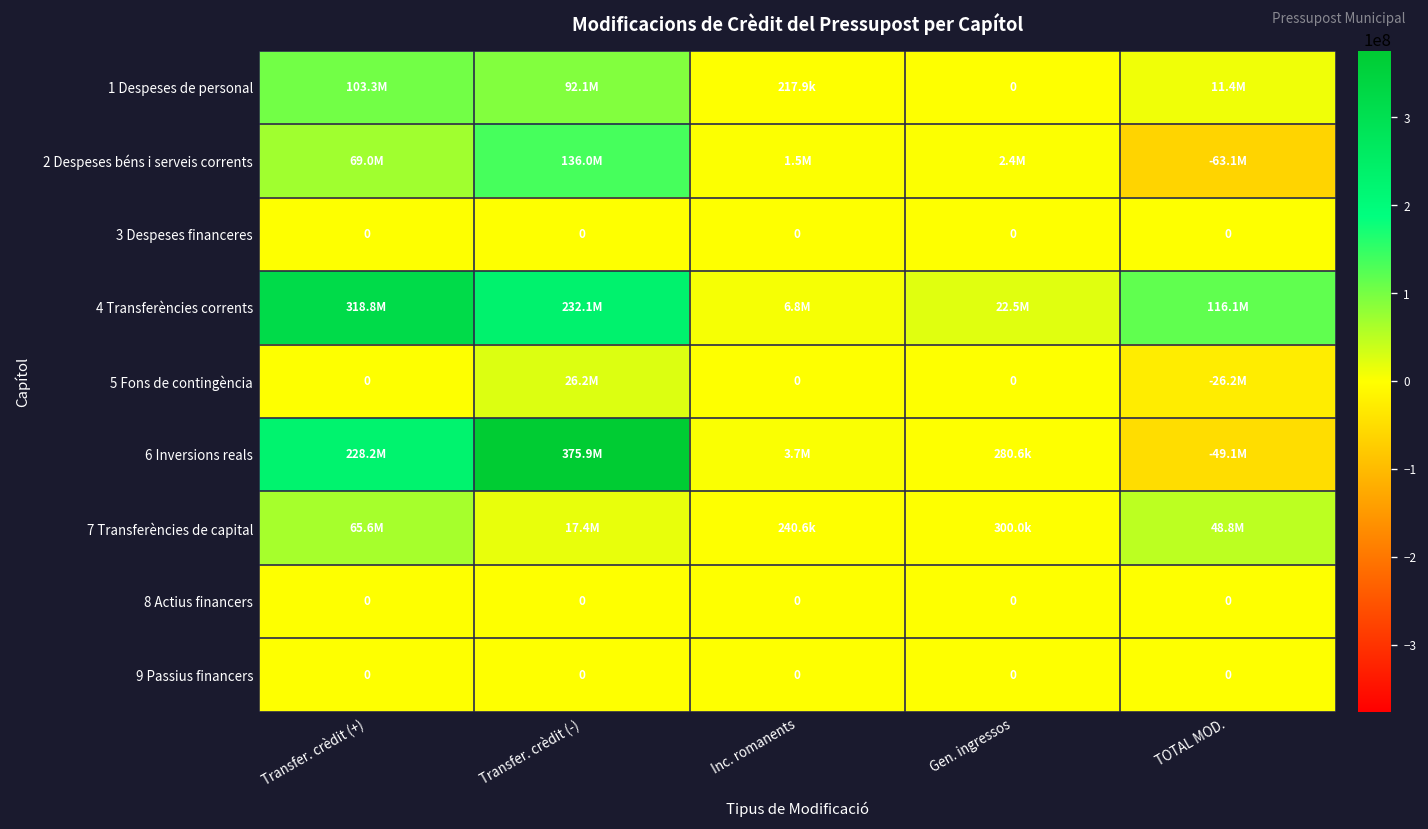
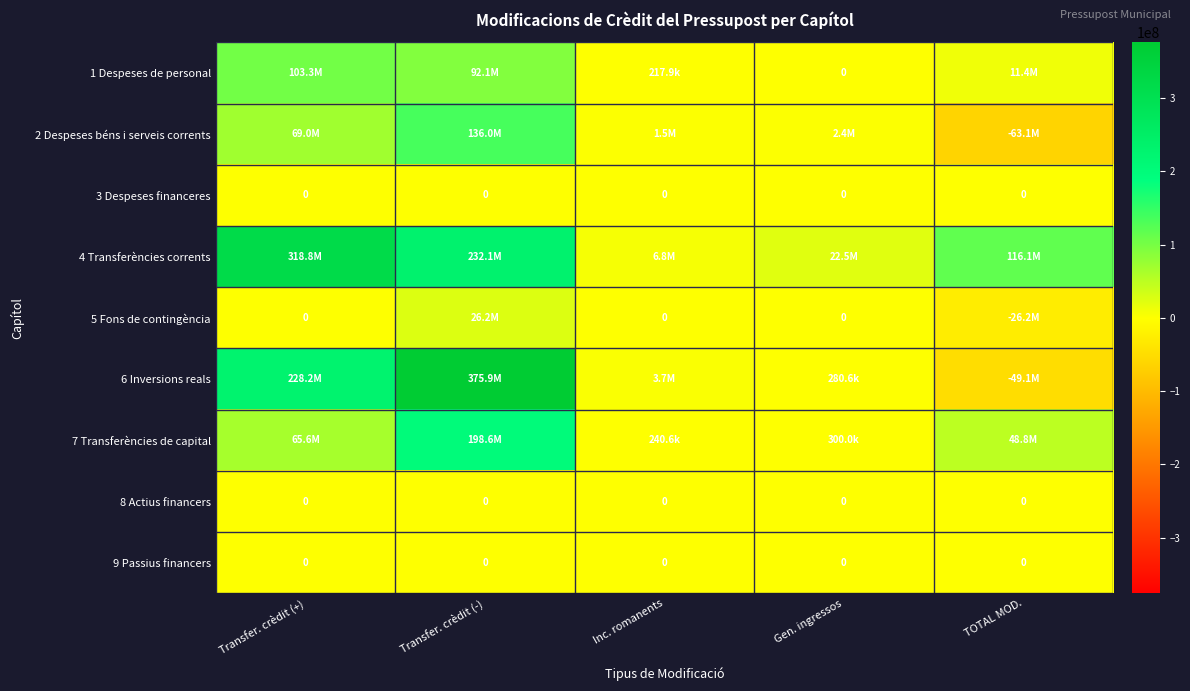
7 Transferències de capital, Transfer. crèdit (-): 17.4M -> 198.6M
